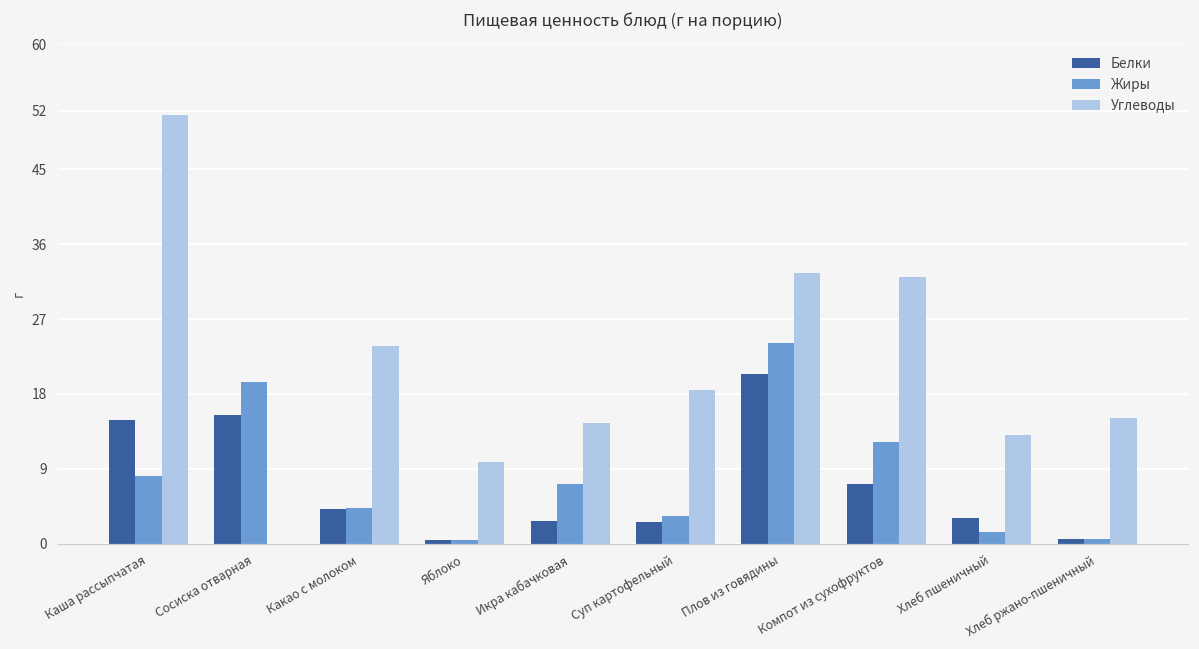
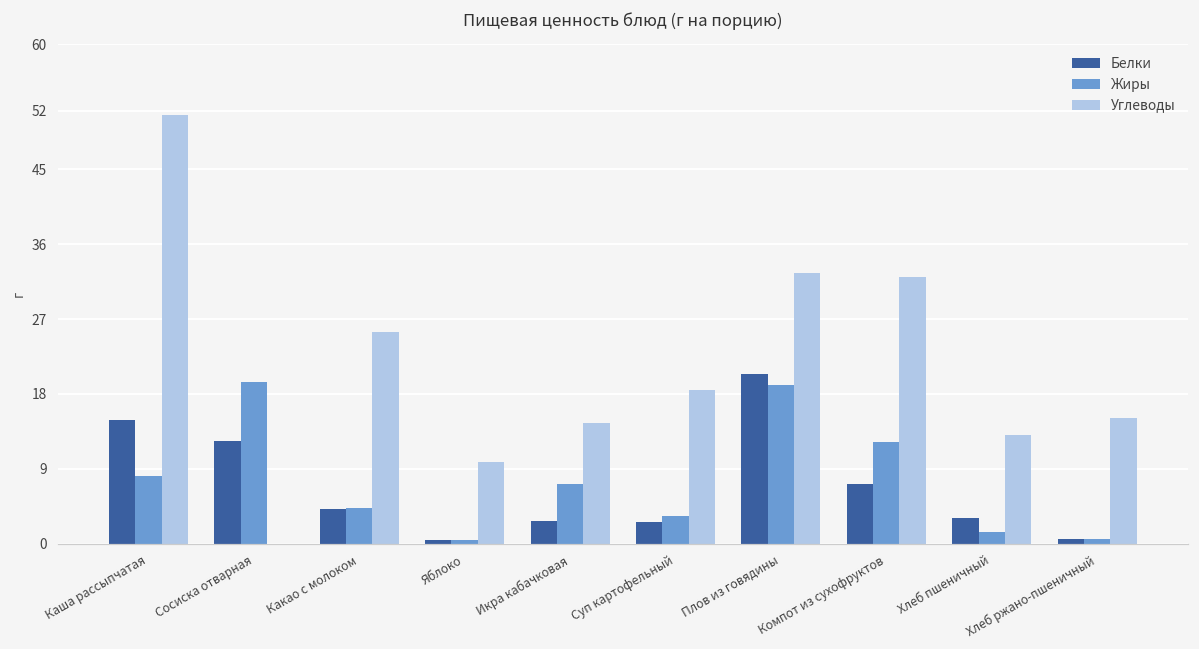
Белки, Сосиска отварная: 16 -> 12
Углеводы, Какао с молоком: 24 -> 25
Жиры, Плов из говядины: 24 -> 19
